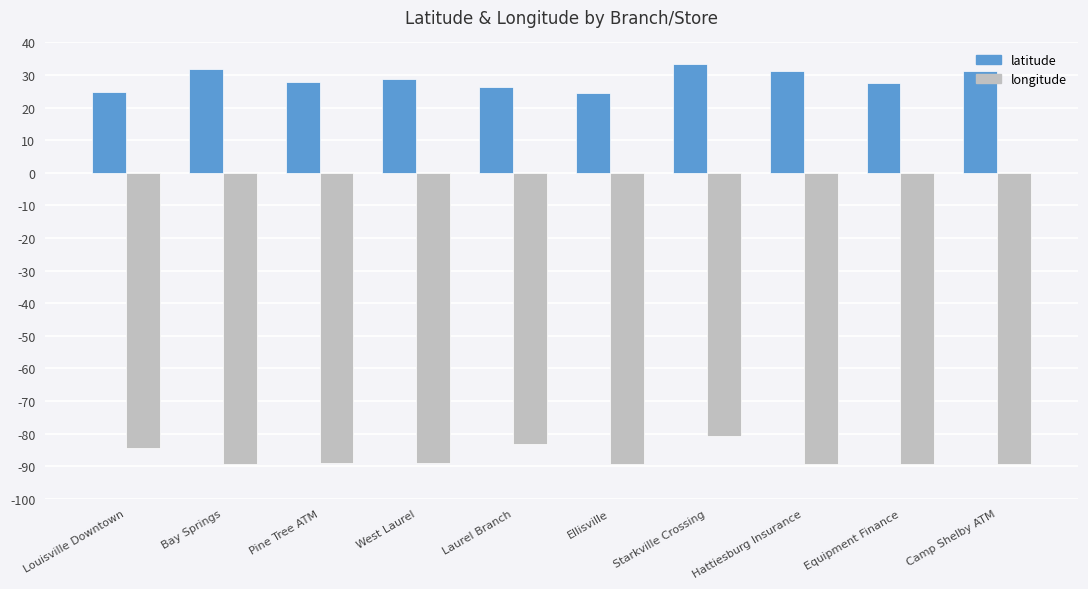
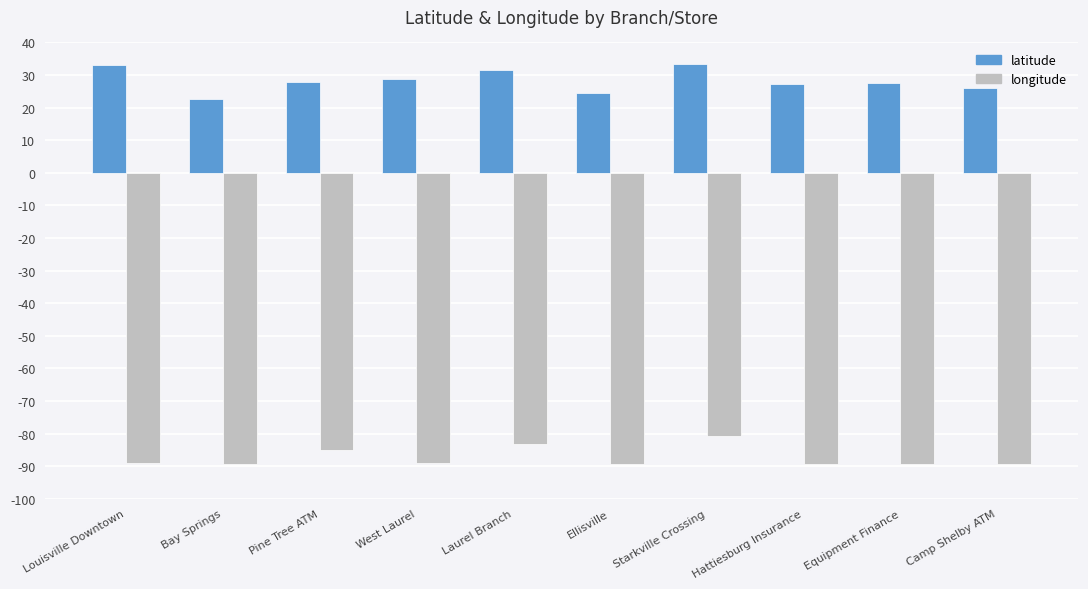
latitude, Louisville Downtown: 25 -> 33
longitude, Louisville Downtown: -84 -> -89
latitude, Bay Springs: 32 -> 22
longitude, Pine Tree ATM: -89 -> -85
latitude, Laurel Branch: 26 -> 32
latitude, Hattiesburg Insurance: 31 -> 27
latitude, Camp Shelby ATM: 31 -> 26
